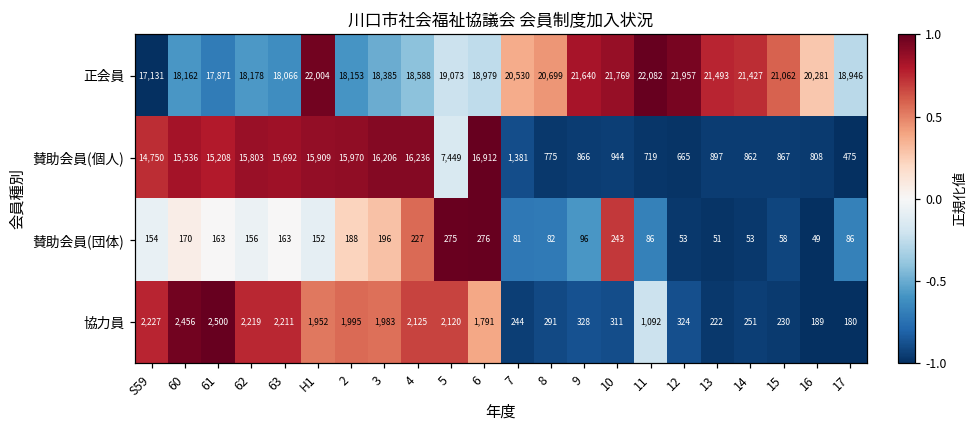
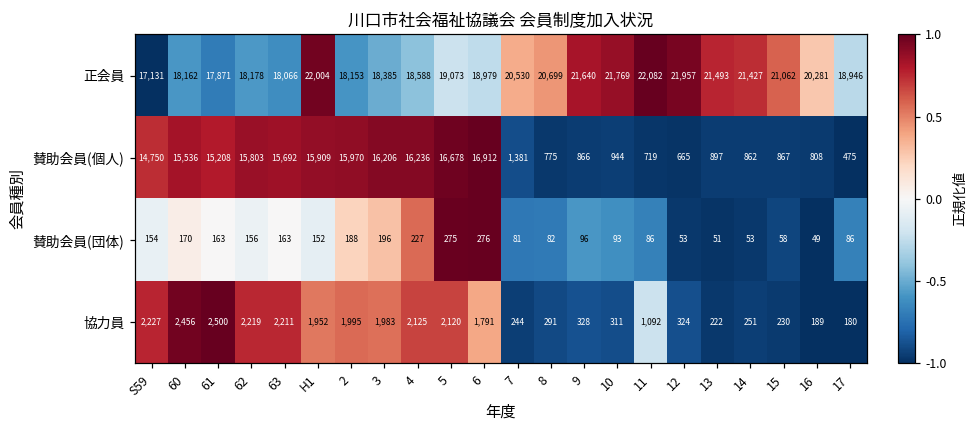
賛助会員(個人), 5: 7,449 -> 16,678
賛助会員(団体), 10: 243 -> 93
